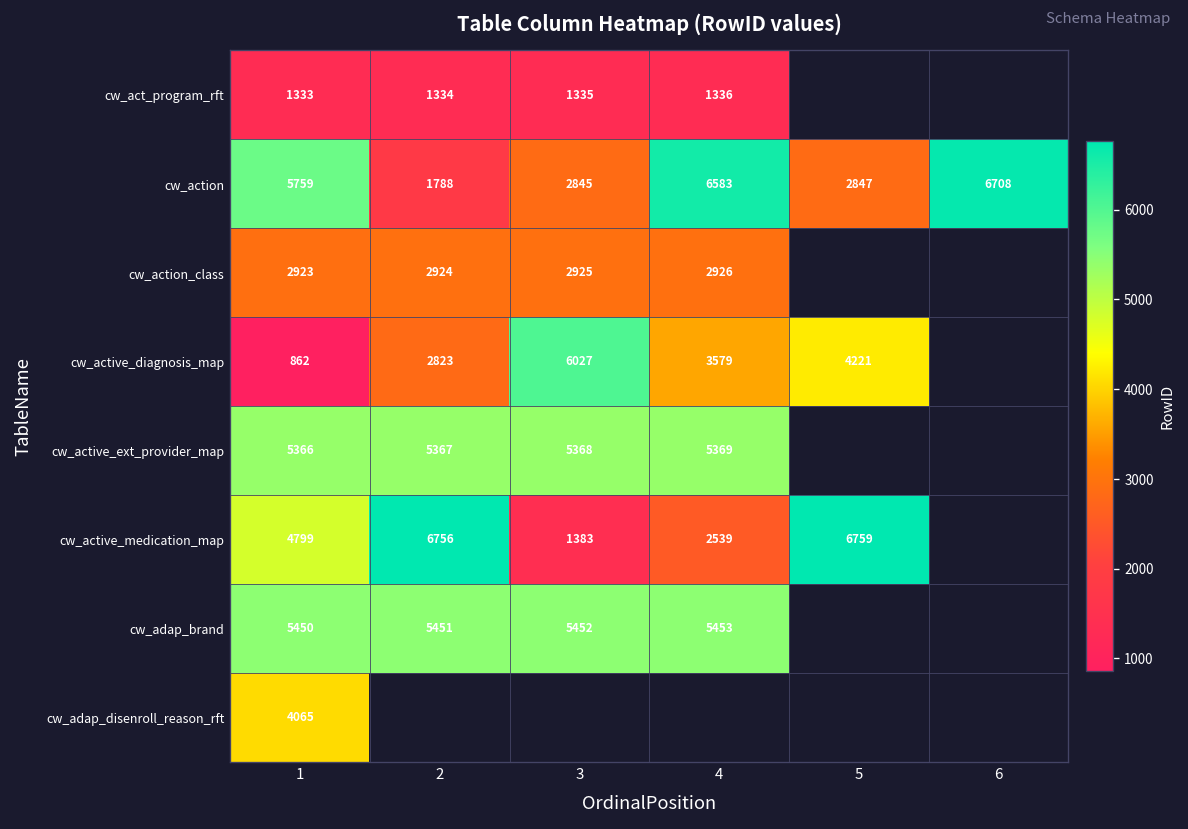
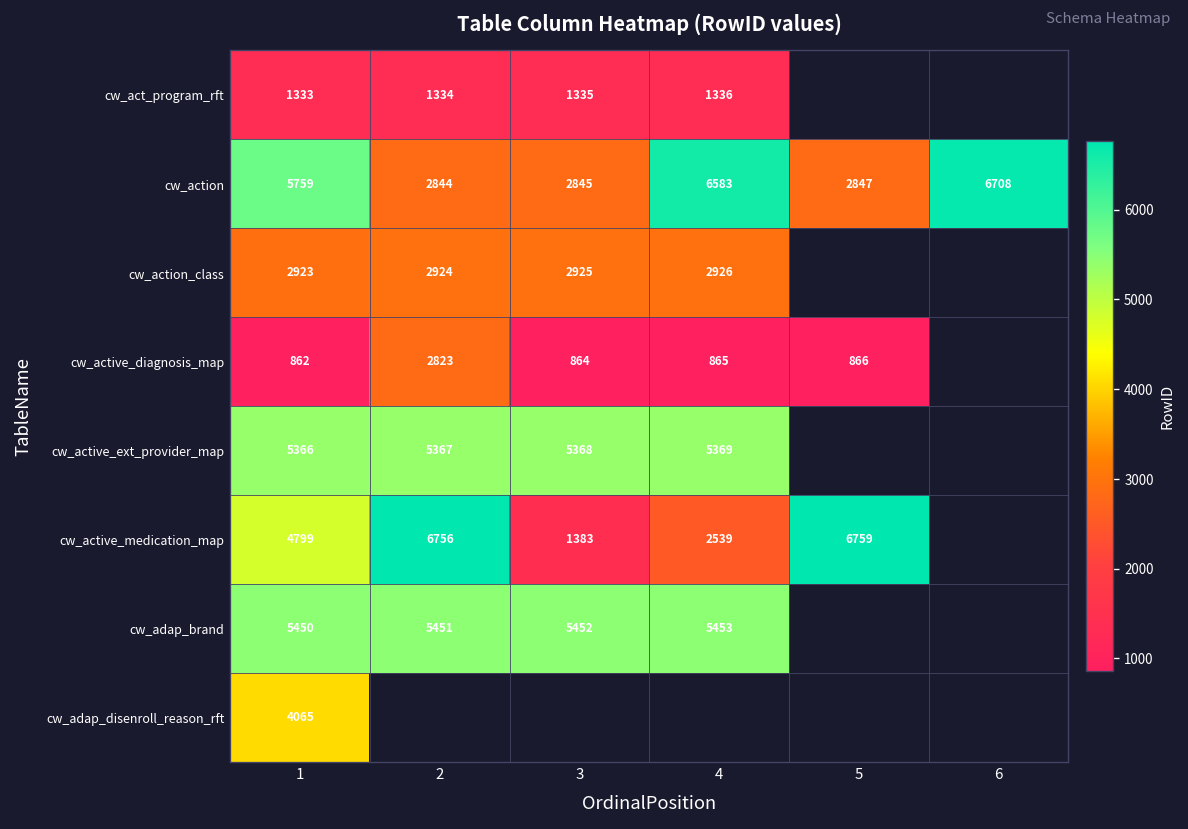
cw_action, 2: 1788 -> 2844
cw_active_diagnosis_map, 3: 6027 -> 864
cw_active_diagnosis_map, 4: 3579 -> 865
cw_active_diagnosis_map, 5: 4221 -> 866
